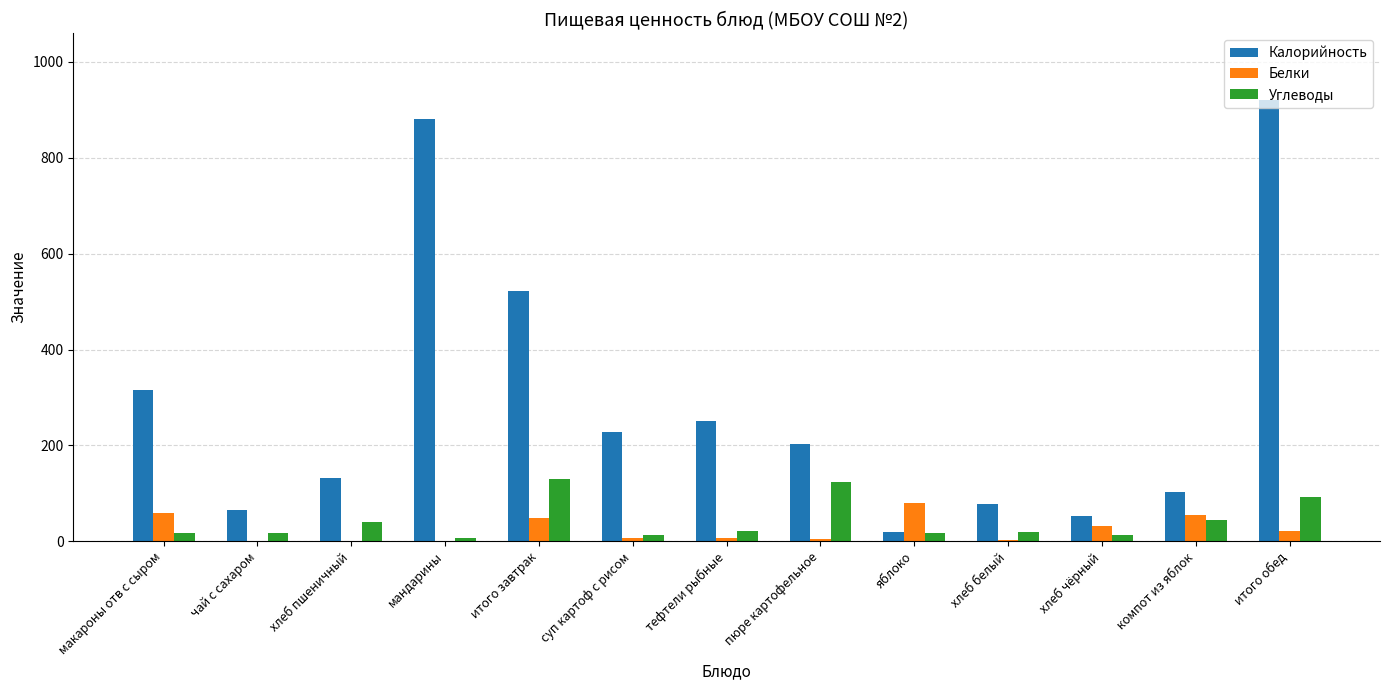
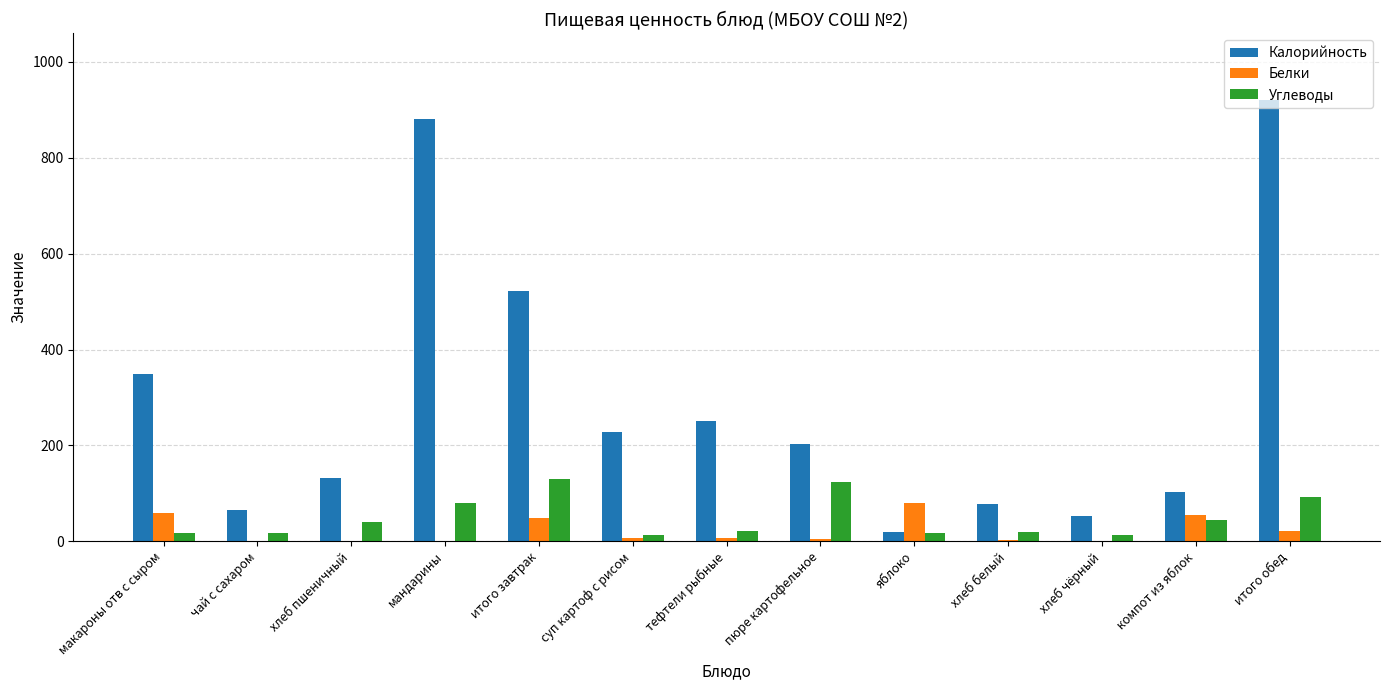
Калорийность, макароны отв с сыром: 320 -> 350
Углеводы, мандарины: 10 -> 80
Белки, хлеб чёрный: 30 -> 0
